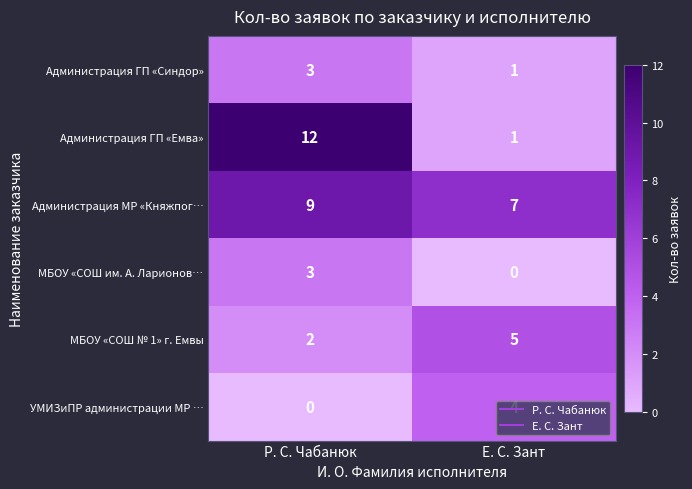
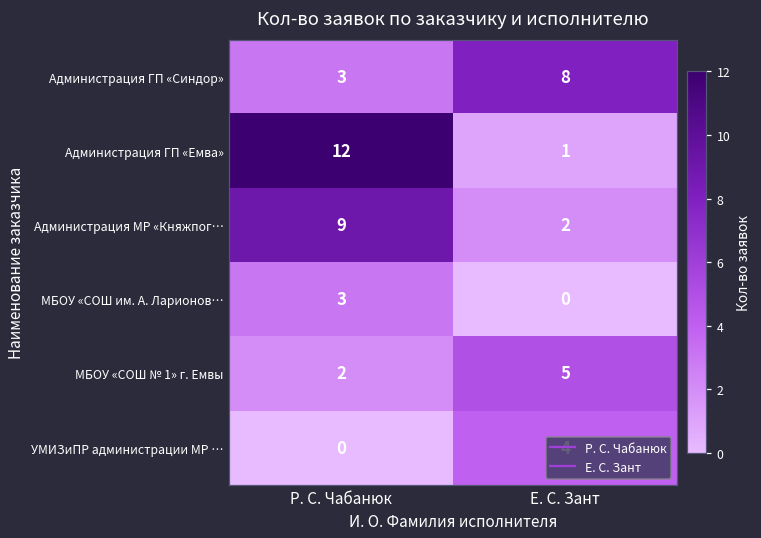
Администрация ГП «Синдор», Е. С. Зант: 1 -> 8
Администрация МР «Княжпог…, Е. С. Зант: 7 -> 2
